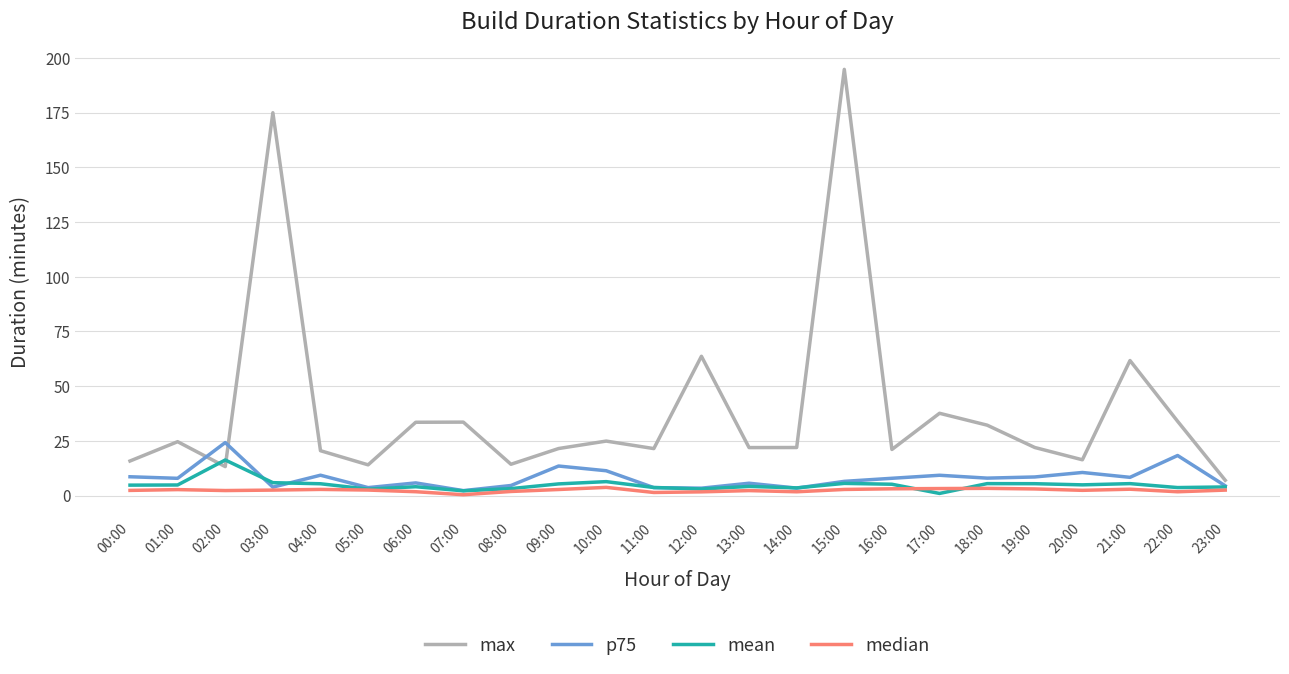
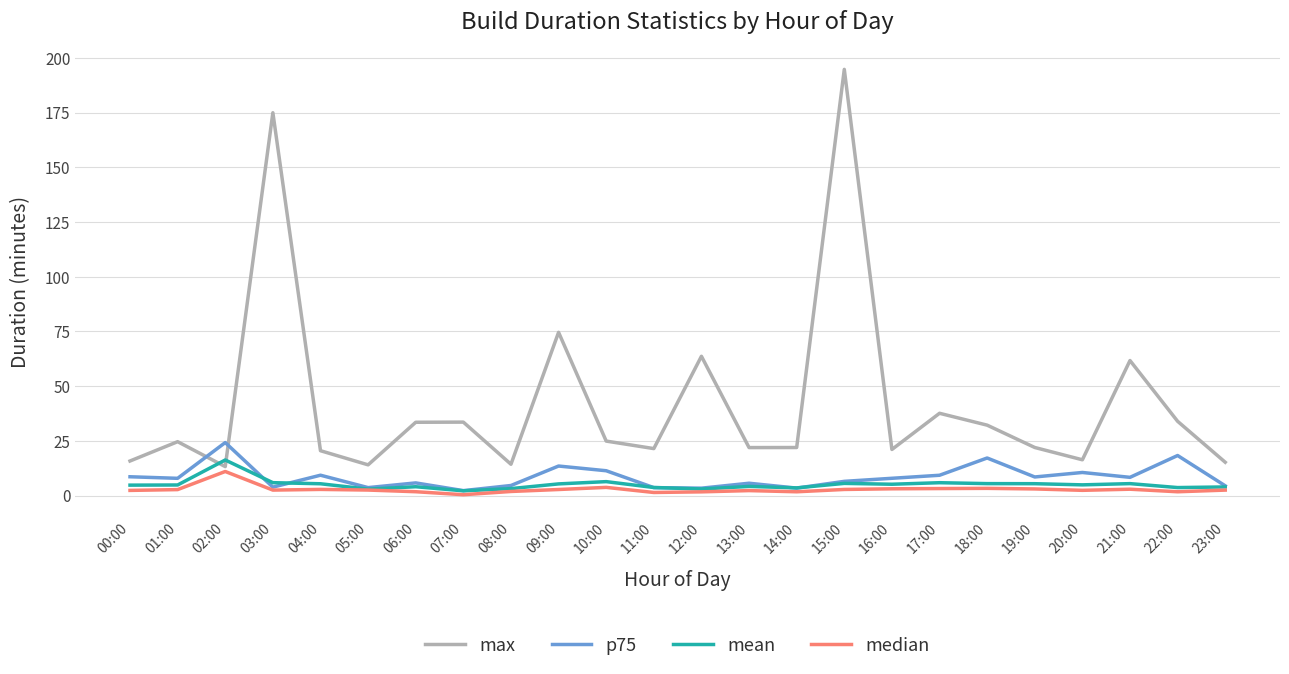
median, 02:00: 2 -> 11
max, 09:00: 21 -> 75
mean, 17:00: 1 -> 6
p75, 18:00: 8 -> 17
max, 23:00: 7 -> 15
